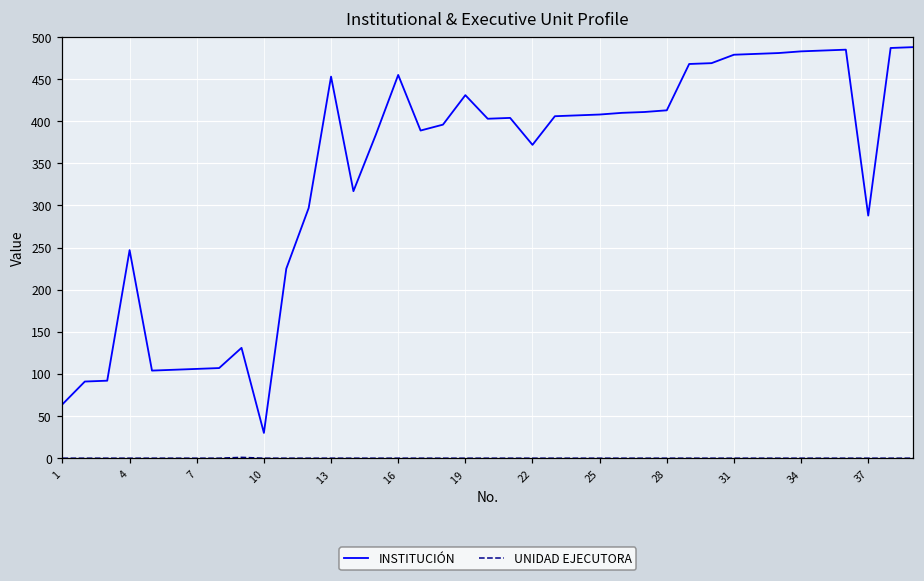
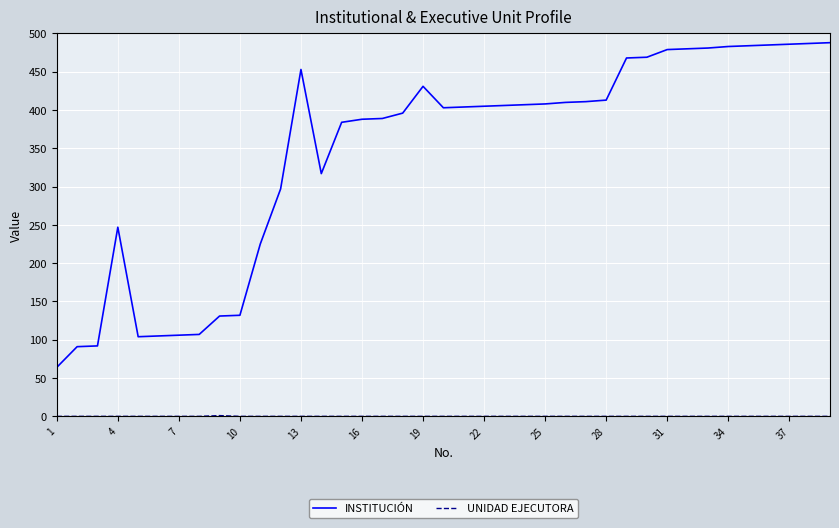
INSTITUCIÓN, 10: 30 -> 130
INSTITUCIÓN, 16: 460 -> 390
INSTITUCIÓN, 22: 370 -> 410
INSTITUCIÓN, 37: 290 -> 490
